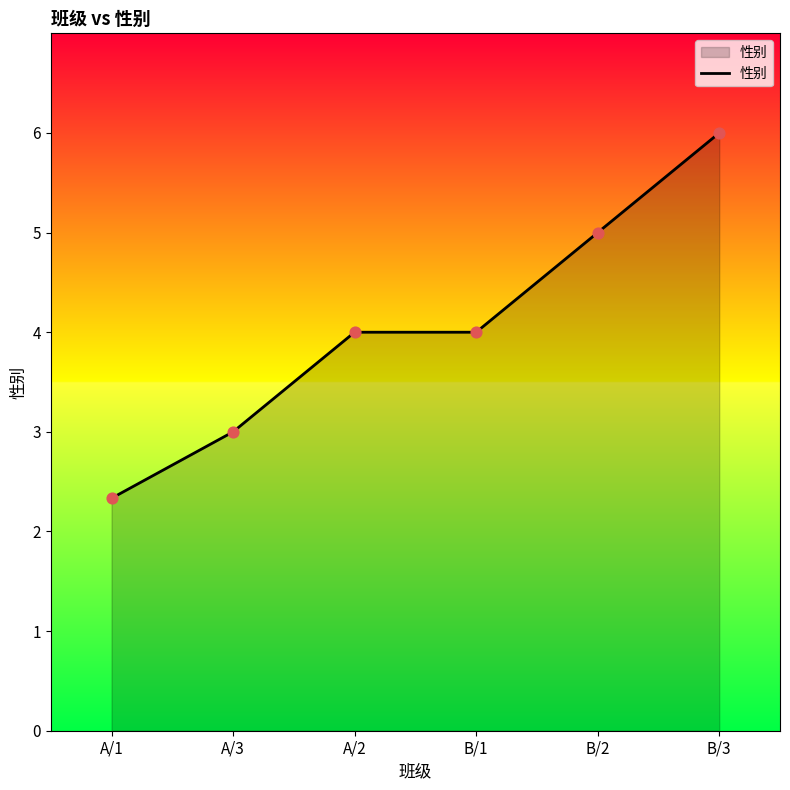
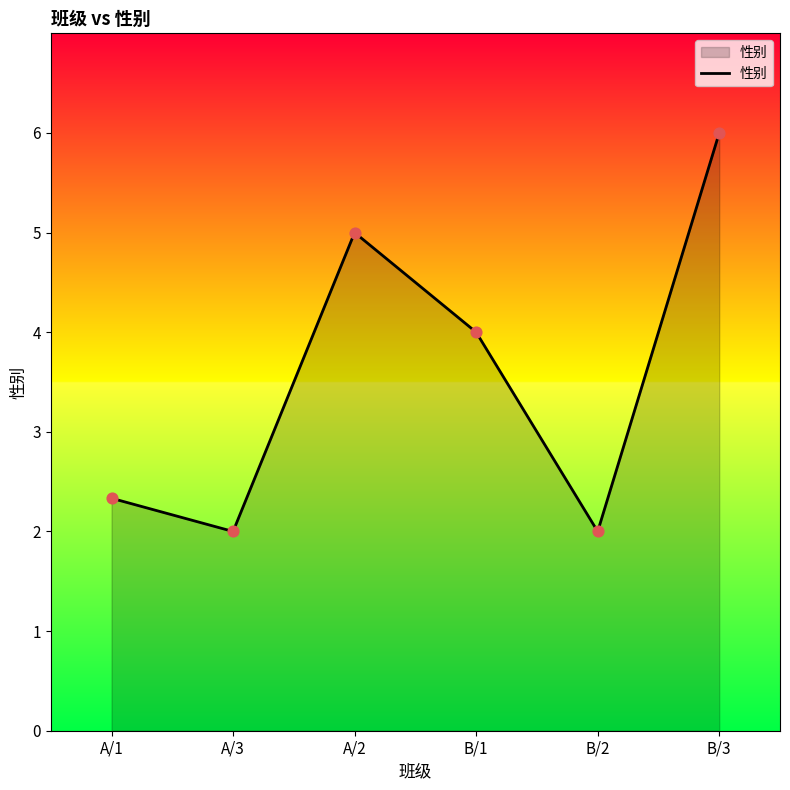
A/3: 3 -> 2
A/2: 4 -> 5
B/2: 5 -> 2
